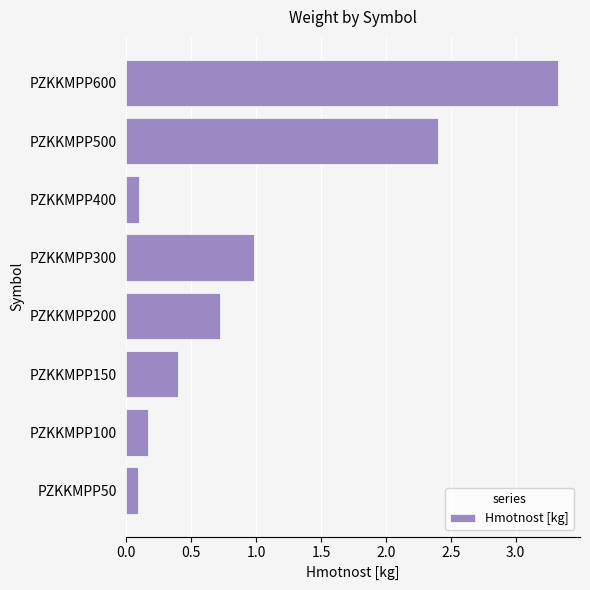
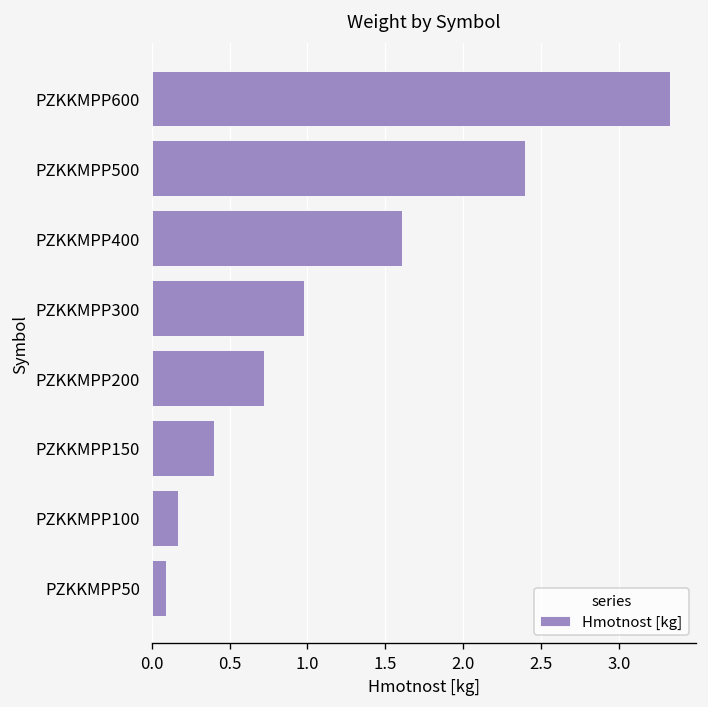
PZKKMPP400: 0.10 -> 1.61
